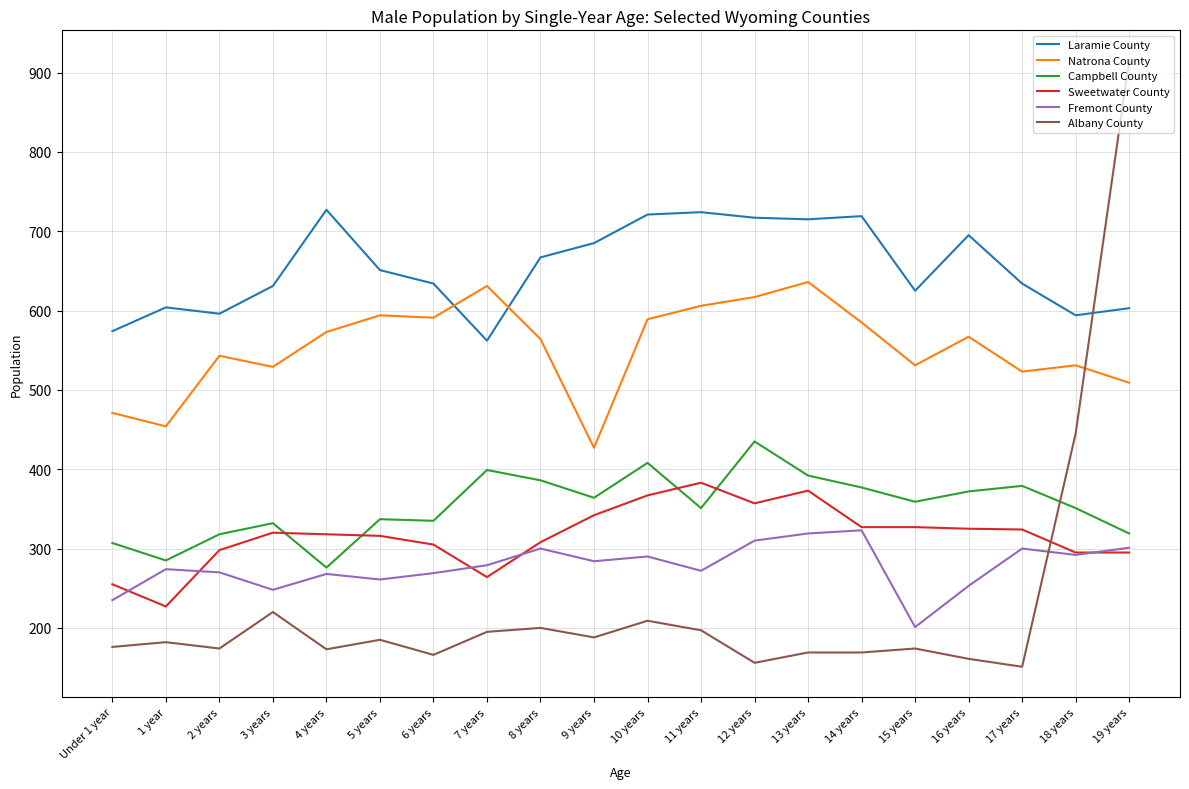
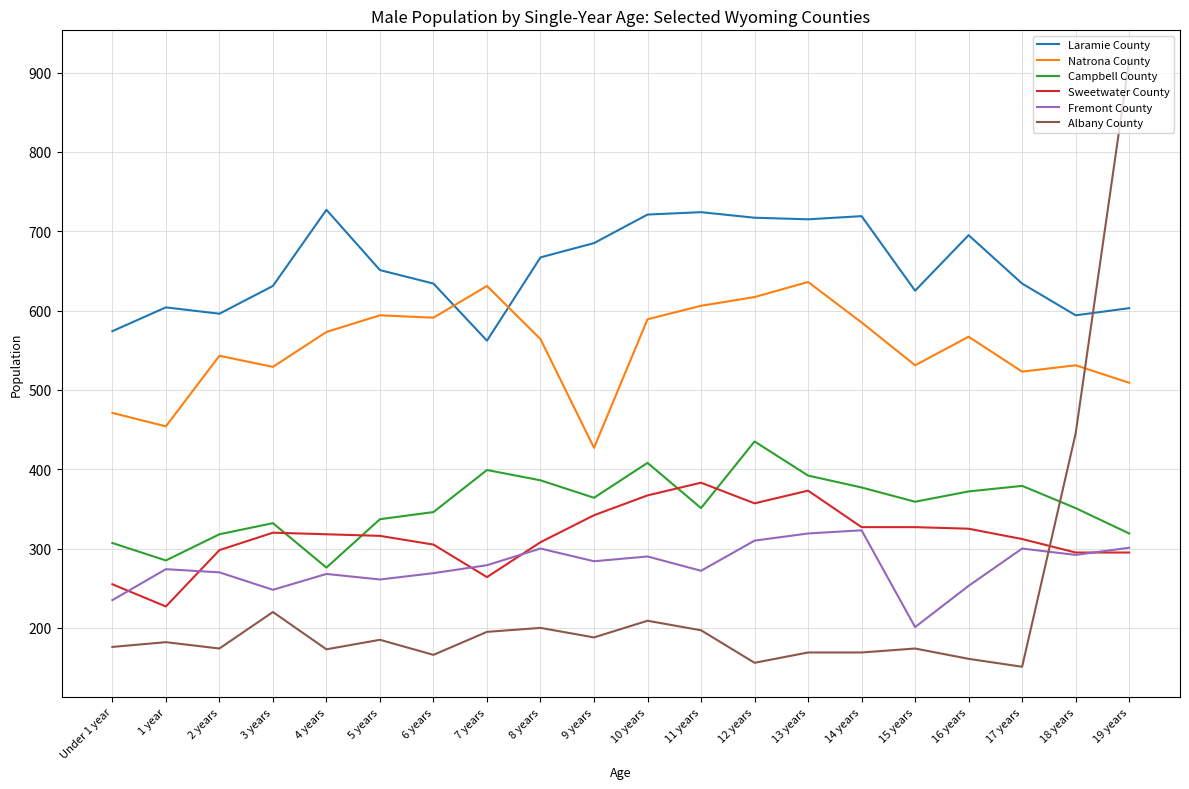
Campbell County, 6 years: 340 -> 350
Sweetwater County, 17 years: 320 -> 310
